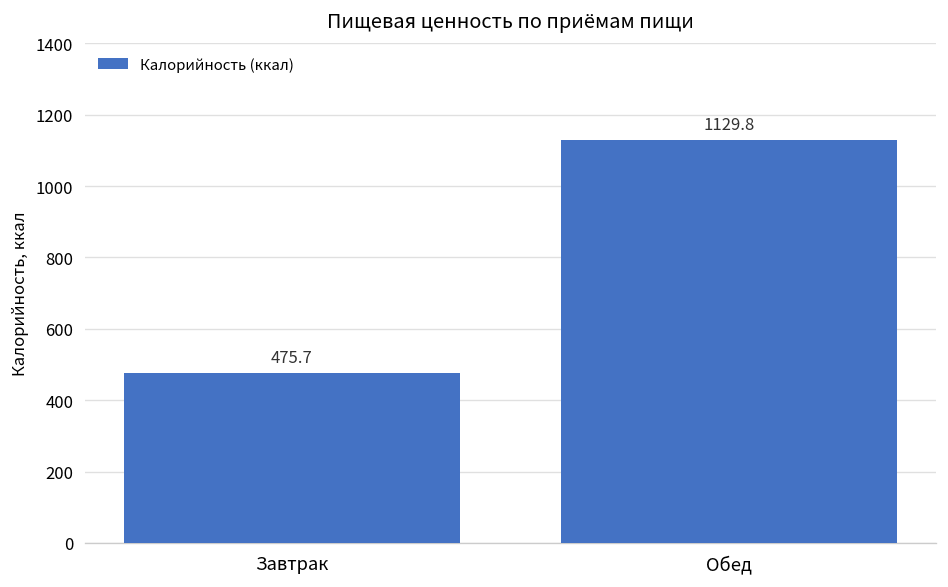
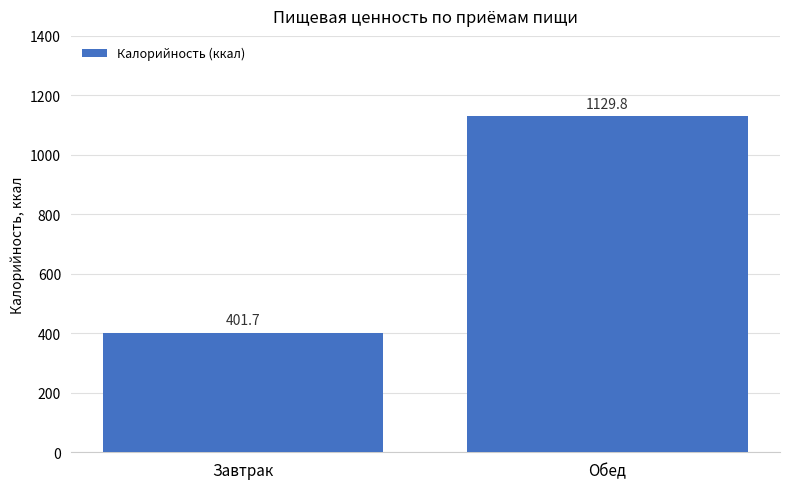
Завтрак: 475.7 -> 401.7
